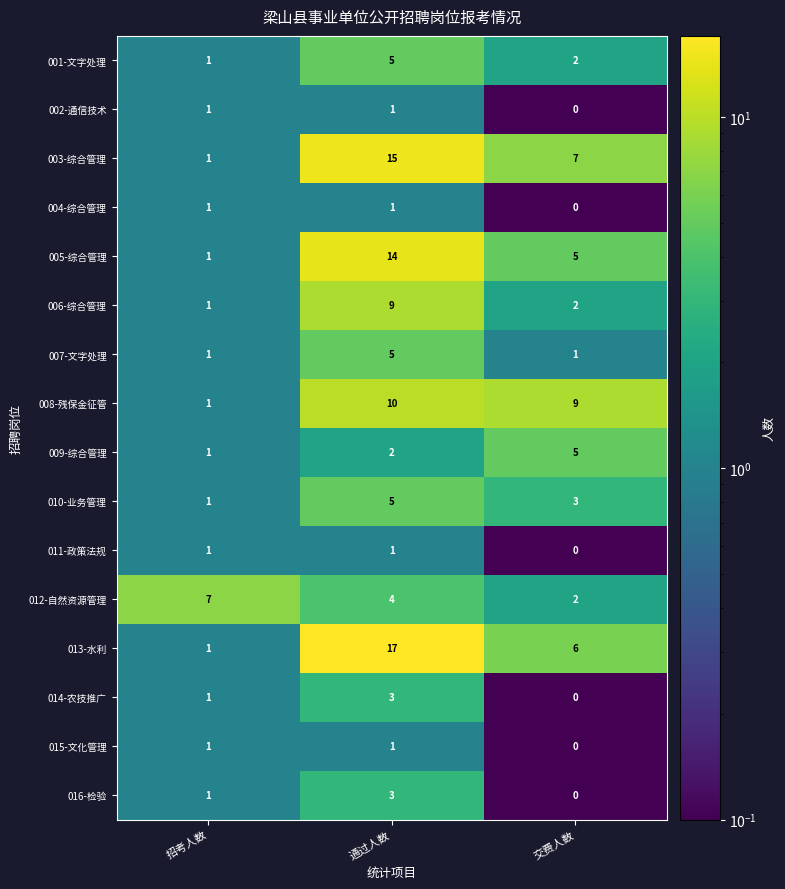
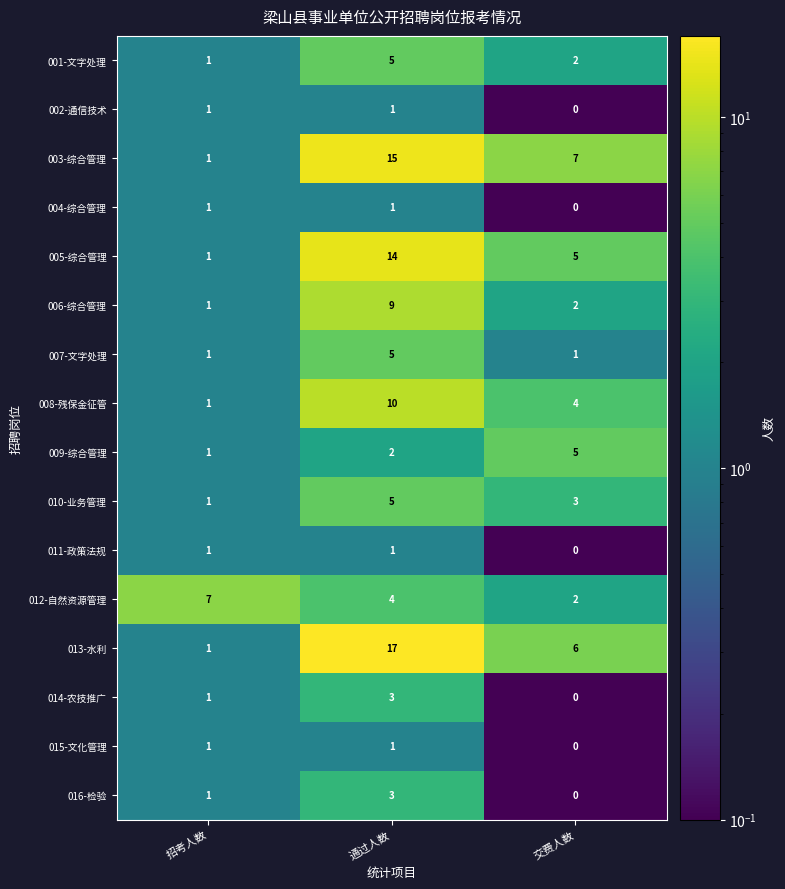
008-残保金征管, 交费人数: 9 -> 4
